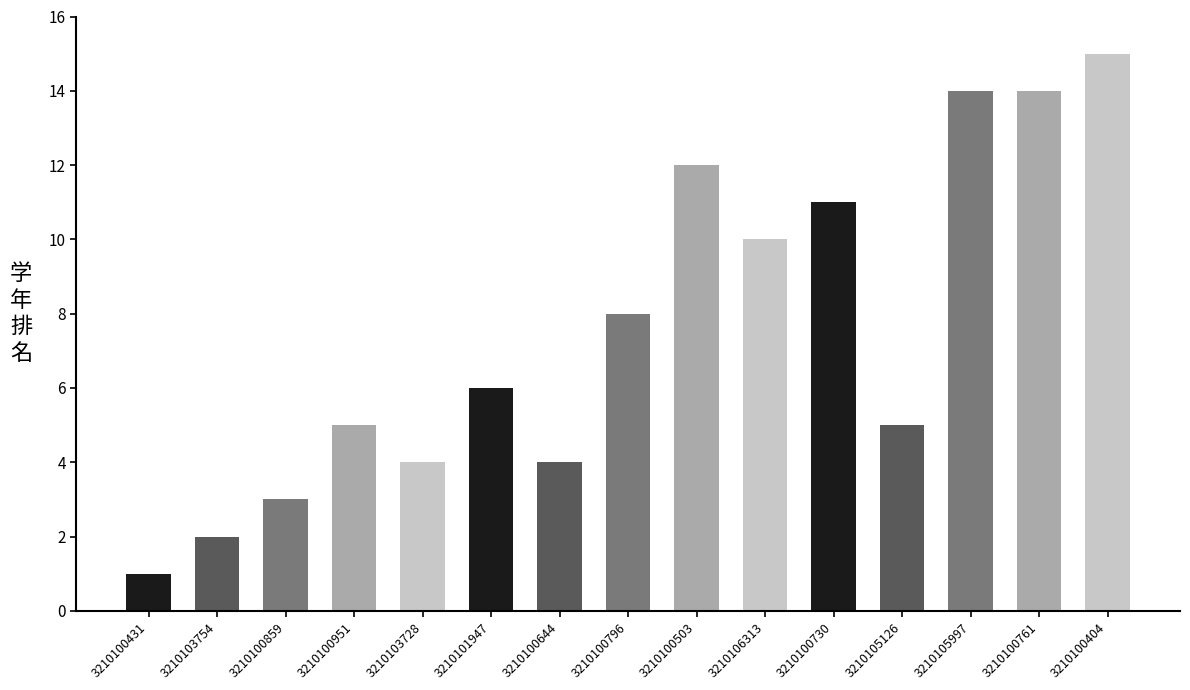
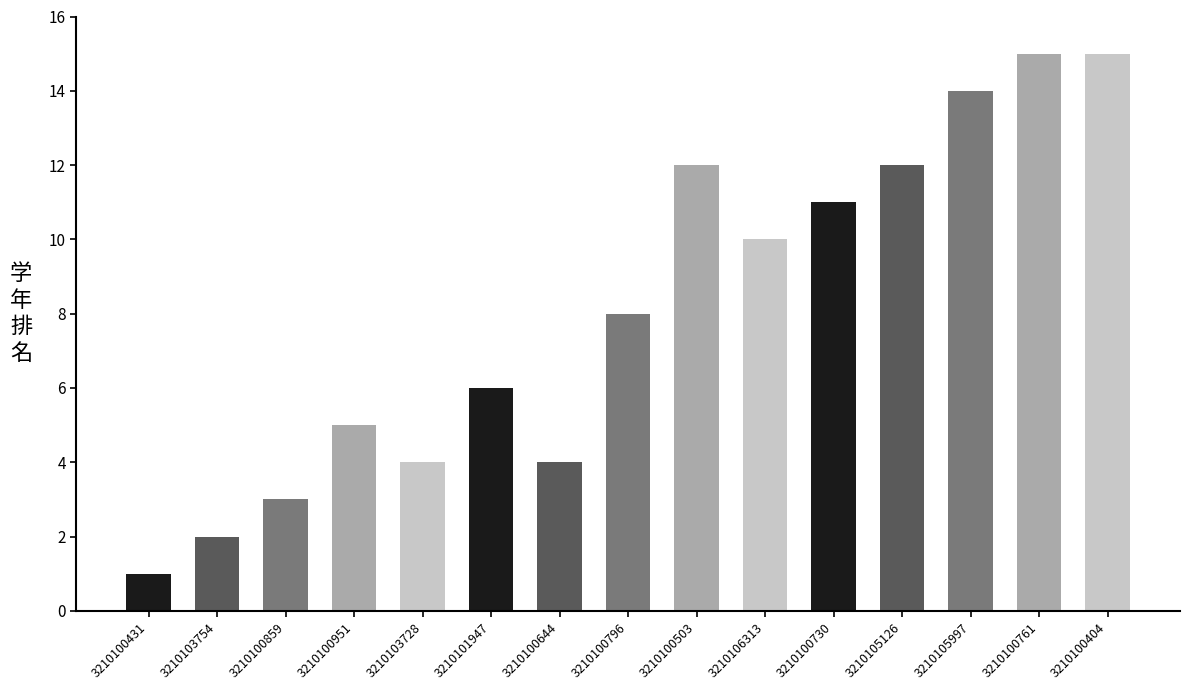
3210105126: 5 -> 12
3210100761: 14 -> 15
